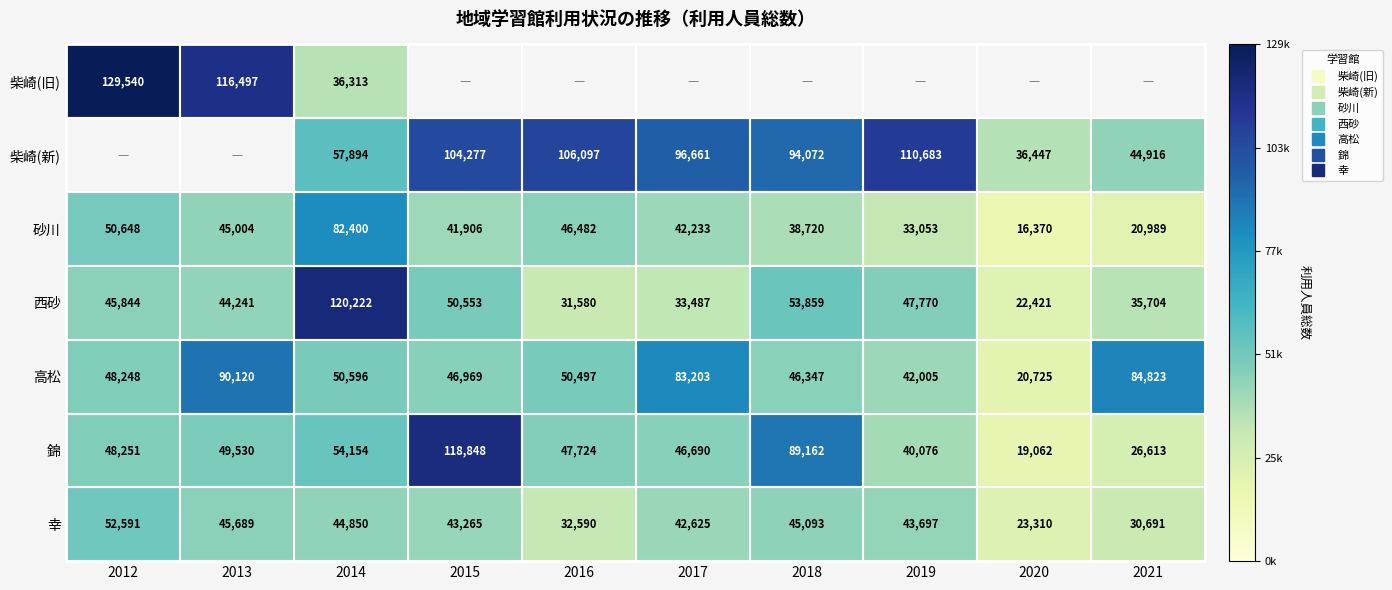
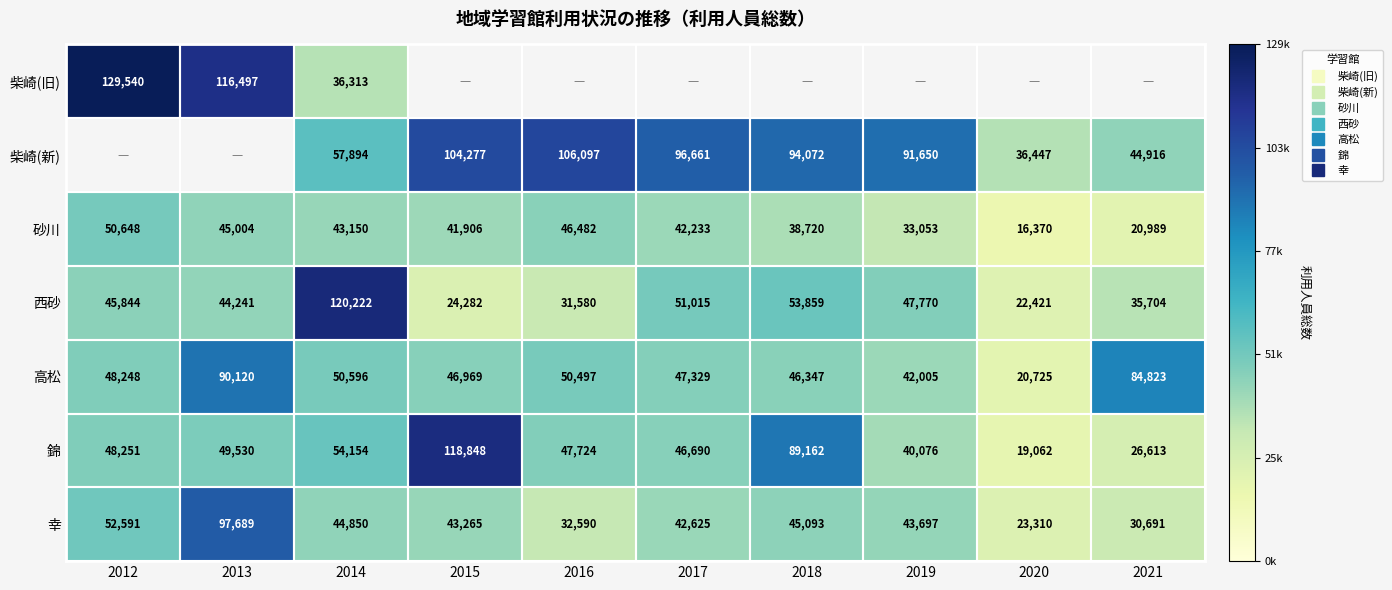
柴崎(新), 2019: 110,683 -> 91,650
砂川, 2014: 82,400 -> 43,150
西砂, 2015: 50,553 -> 24,282
西砂, 2017: 33,487 -> 51,015
高松, 2017: 83,203 -> 47,329
幸, 2013: 45,689 -> 97,689
